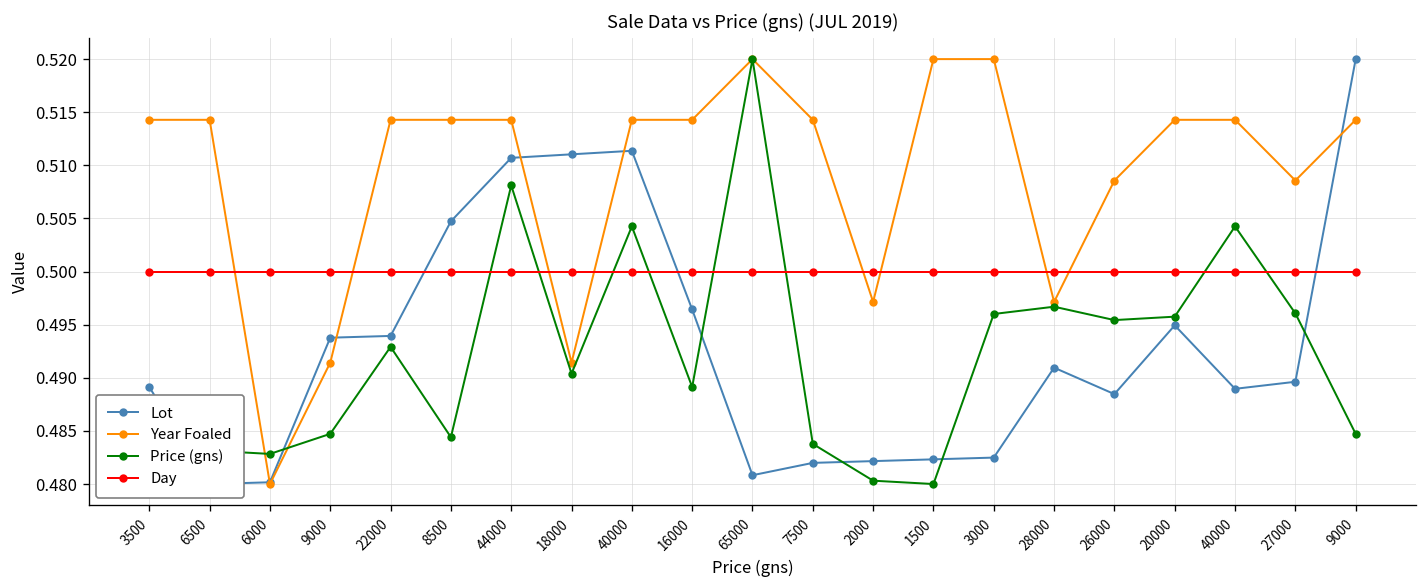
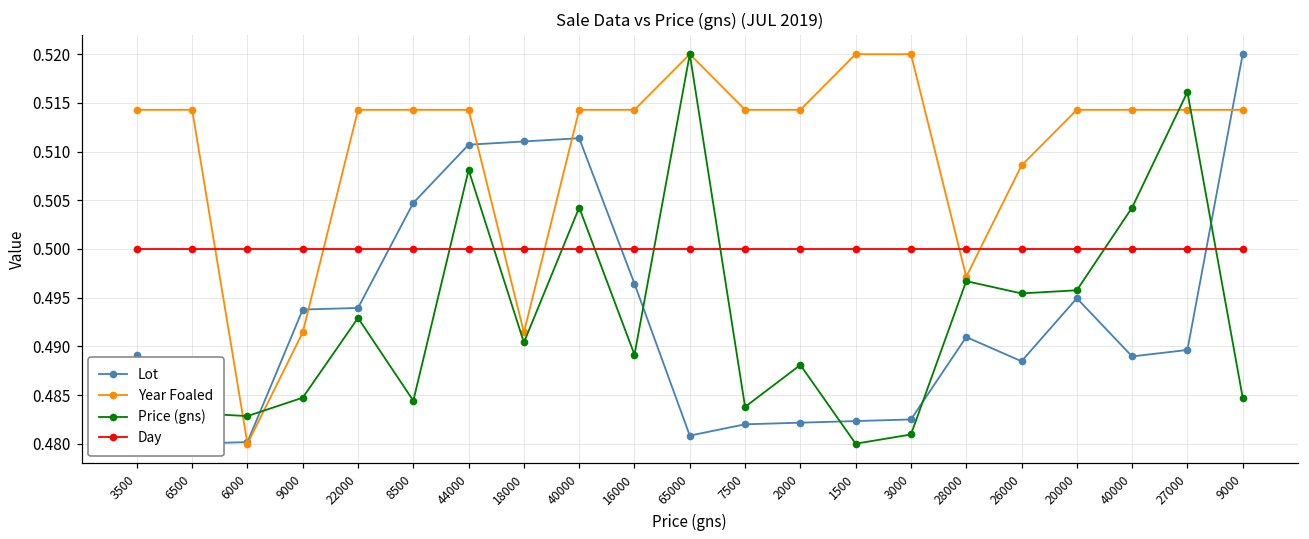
Year Foaled, 2000: 0.497 -> 0.514
Price (gns), 2000: 0.480 -> 0.488
Price (gns), 3000: 0.496 -> 0.481
Year Foaled, 27000: 0.509 -> 0.514
Price (gns), 27000: 0.496 -> 0.516
